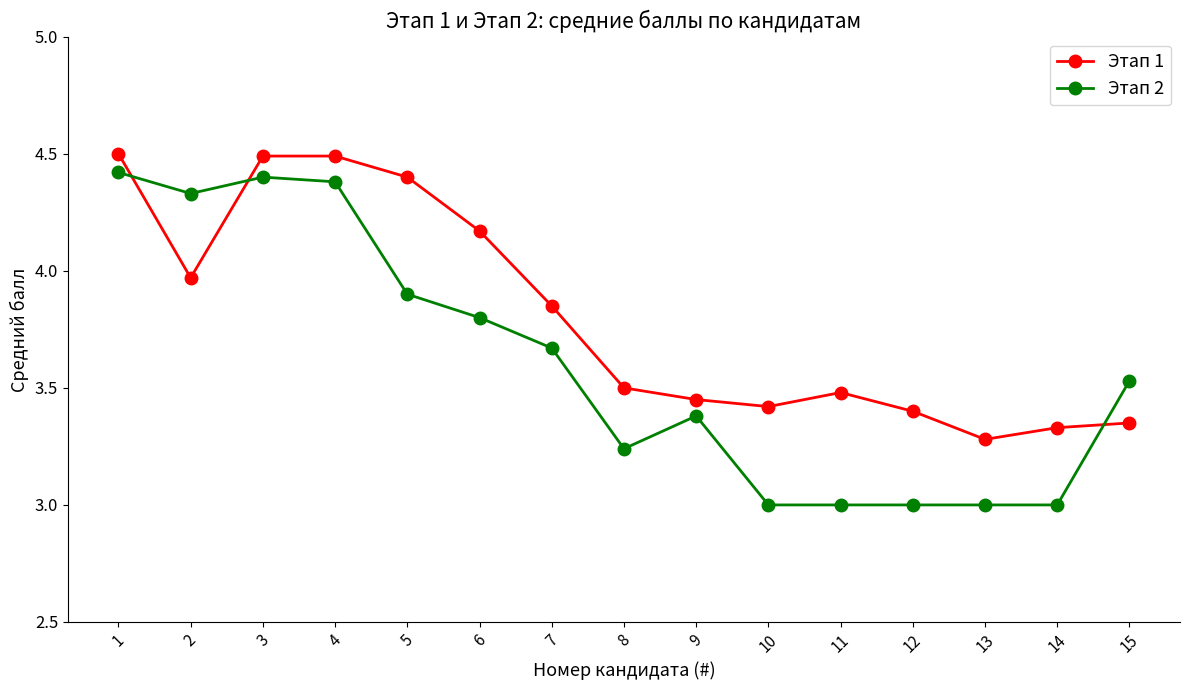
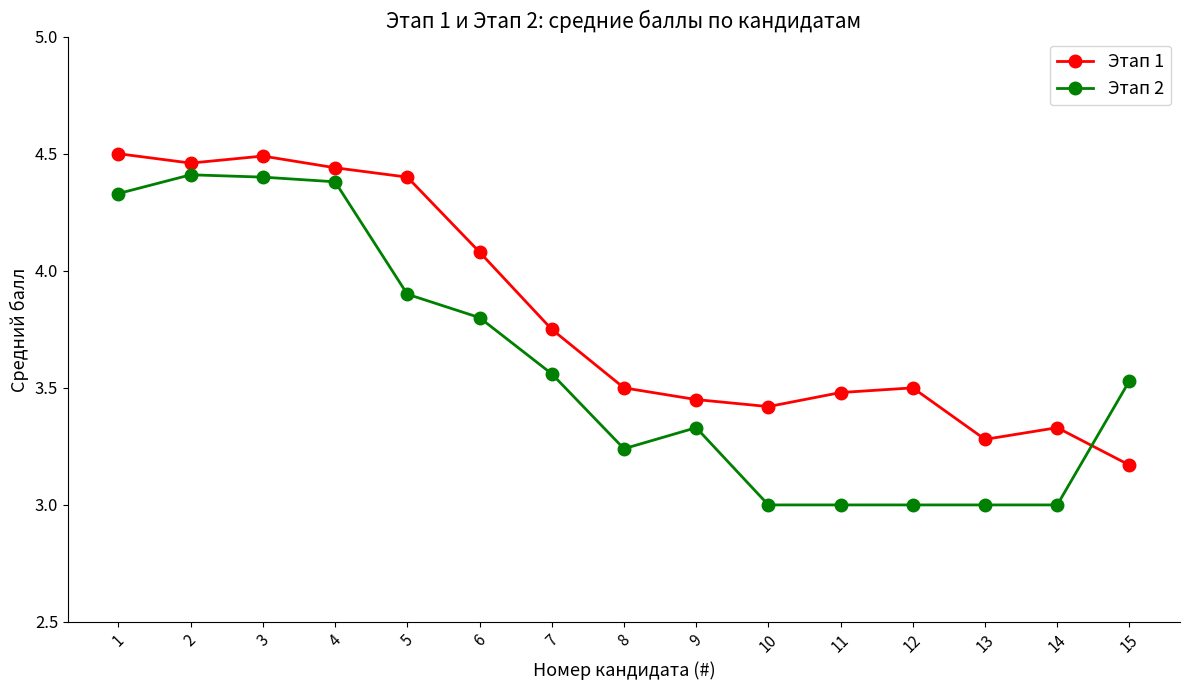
Этап 2, 1: 4.42 -> 4.33
Этап 1, 2: 3.97 -> 4.46
Этап 2, 2: 4.33 -> 4.41
Этап 1, 4: 4.49 -> 4.44
Этап 1, 6: 4.17 -> 4.08
Этап 1, 7: 3.85 -> 3.75
Этап 2, 7: 3.67 -> 3.56
Этап 2, 9: 3.38 -> 3.33
Этап 1, 12: 3.4 -> 3.5
Этап 1, 15: 3.35 -> 3.17
